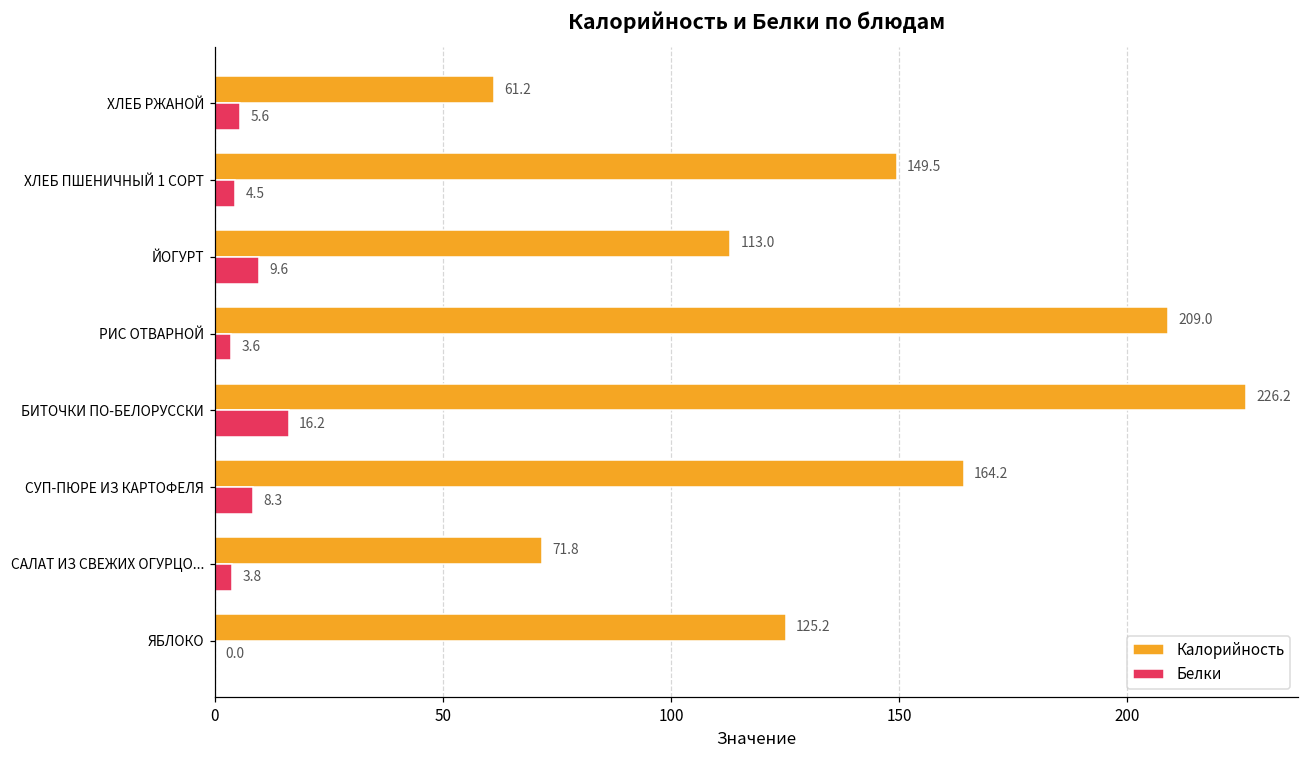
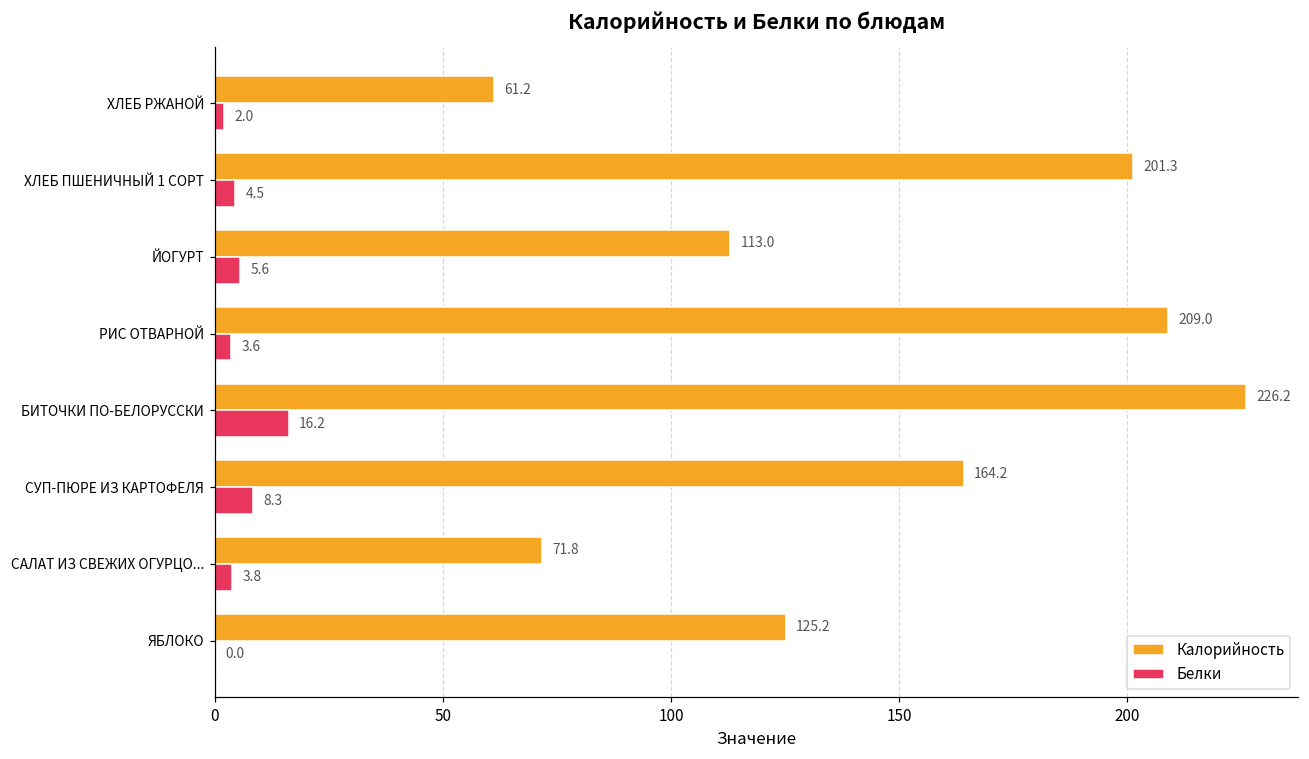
Белки, ХЛЕБ РЖАНОЙ: 5.6 -> 2.0
Калорийность, ХЛЕБ ПШЕНИЧНЫЙ 1 СОРТ: 149.5 -> 201.3
Белки, ЙОГУРТ: 9.6 -> 5.6
